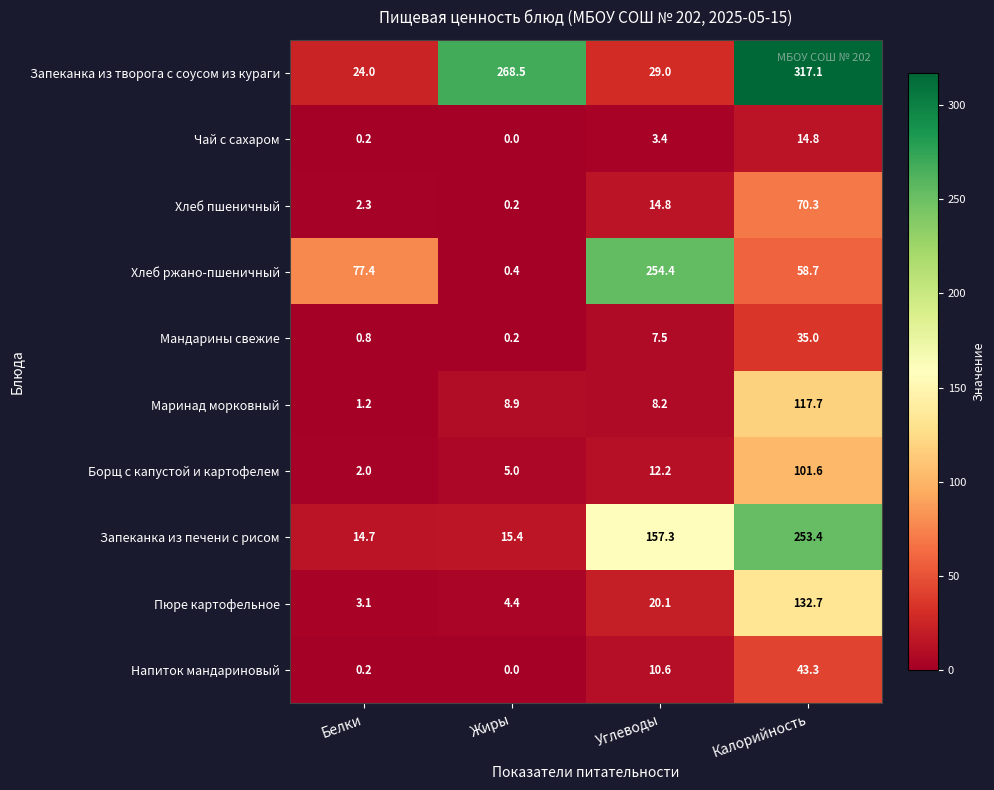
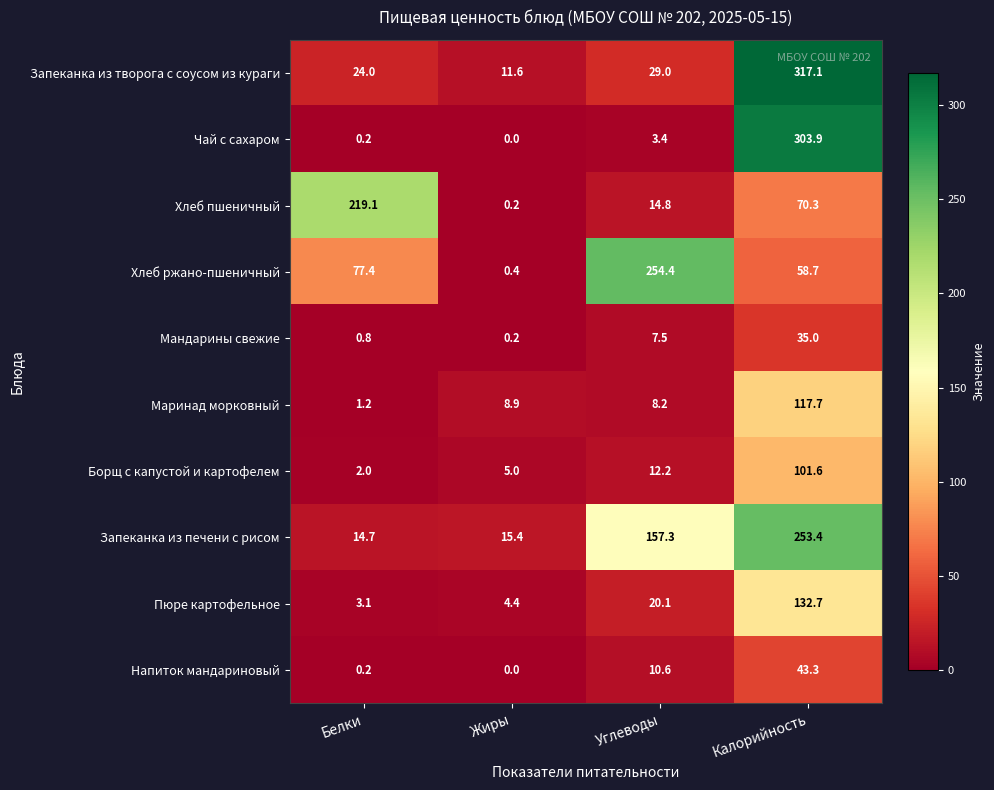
Запеканка из творога с соусом из кураги, Жиры: 268.5 -> 11.6
Чай с сахаром, Калорийность: 14.8 -> 303.9
Хлеб пшеничный, Белки: 2.3 -> 219.1
